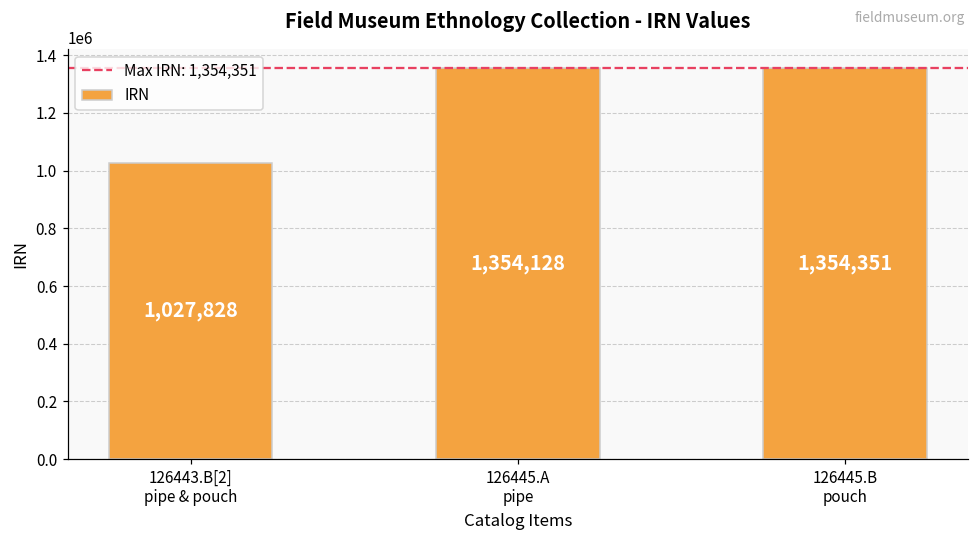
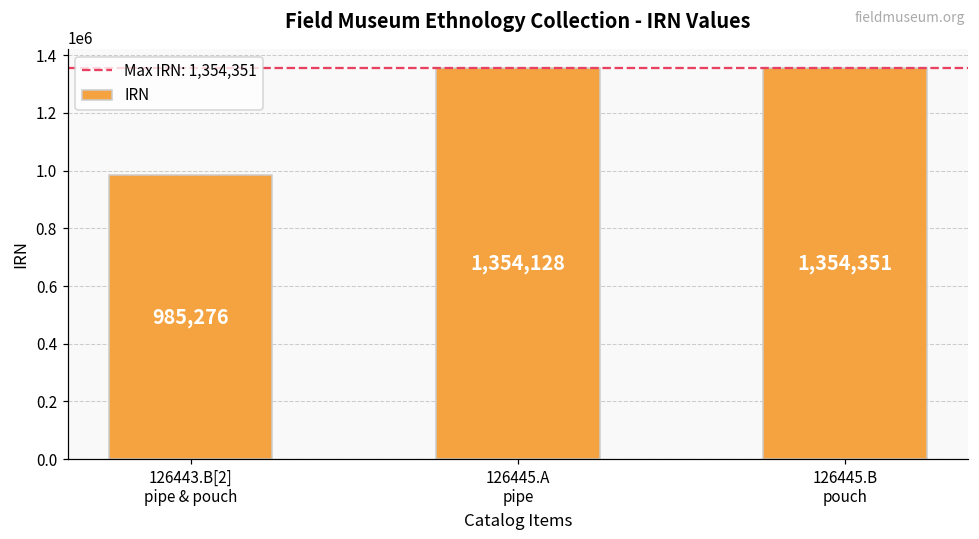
126443.B[2] pipe & pouch: 1,027,828 -> 985,276
